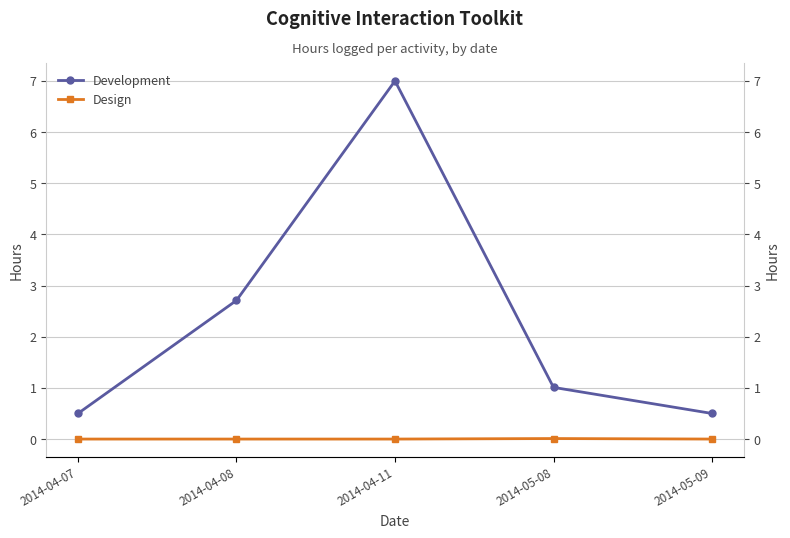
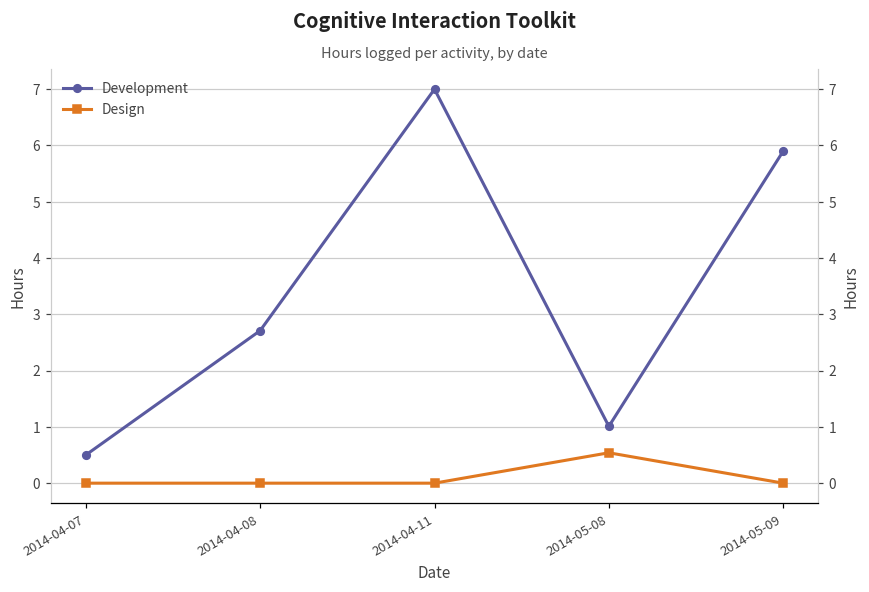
Design, 2014-05-08: 0.0 -> 0.5
Development, 2014-05-09: 0.5 -> 5.9
